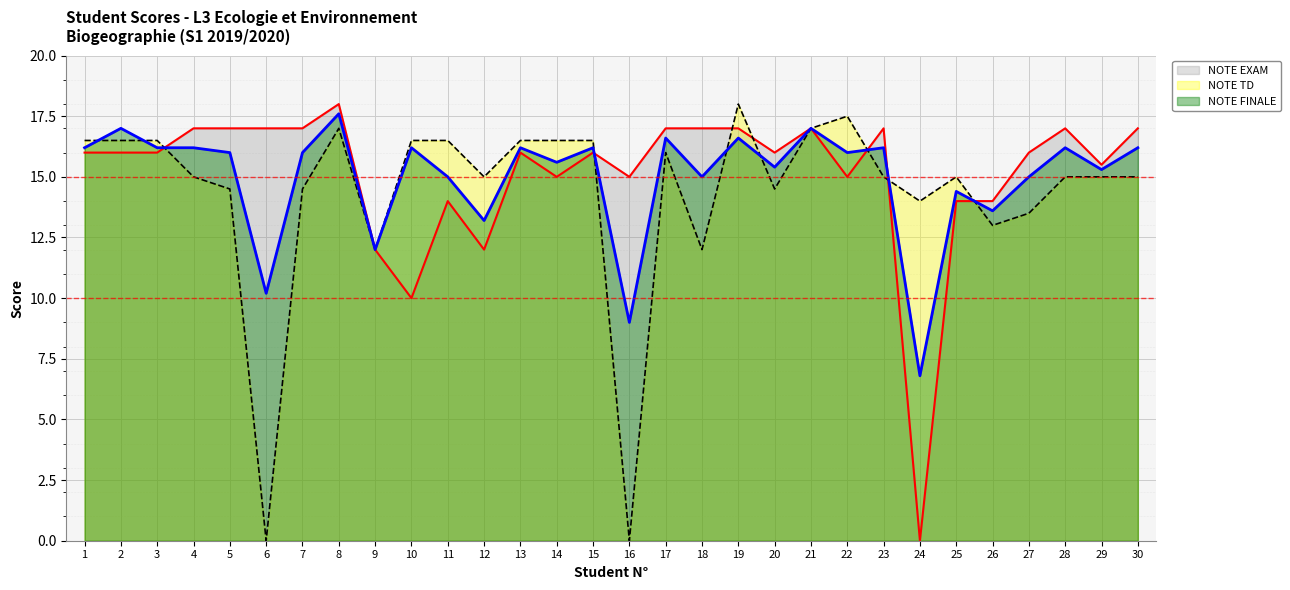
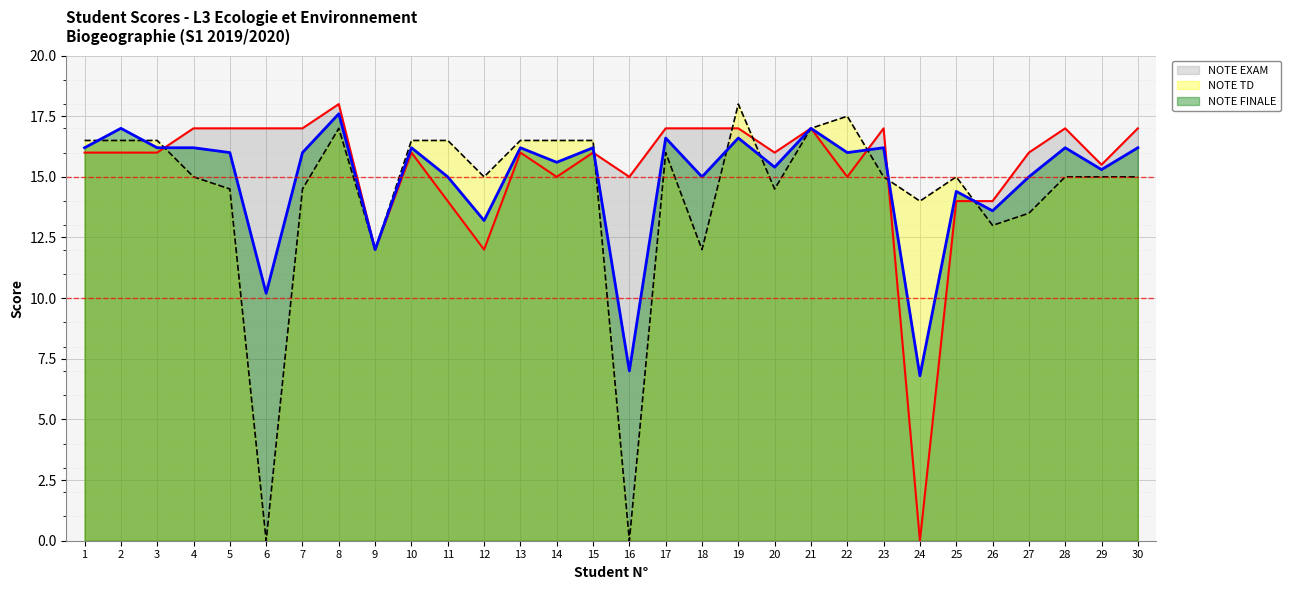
NOTE EXAM, 10: 10 -> 16
NOTE FINALE, 16: 9 -> 7
